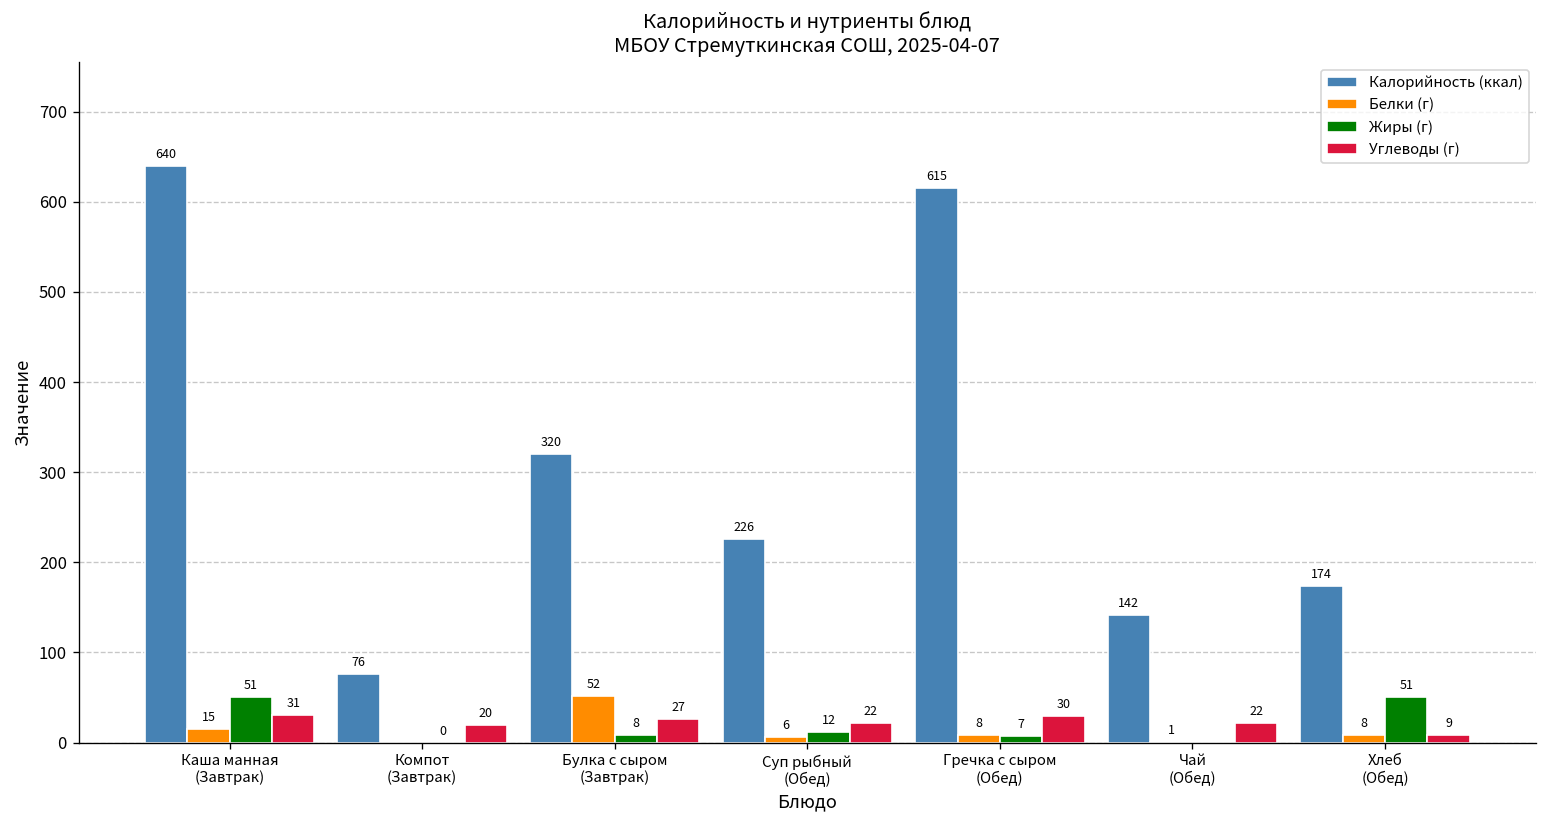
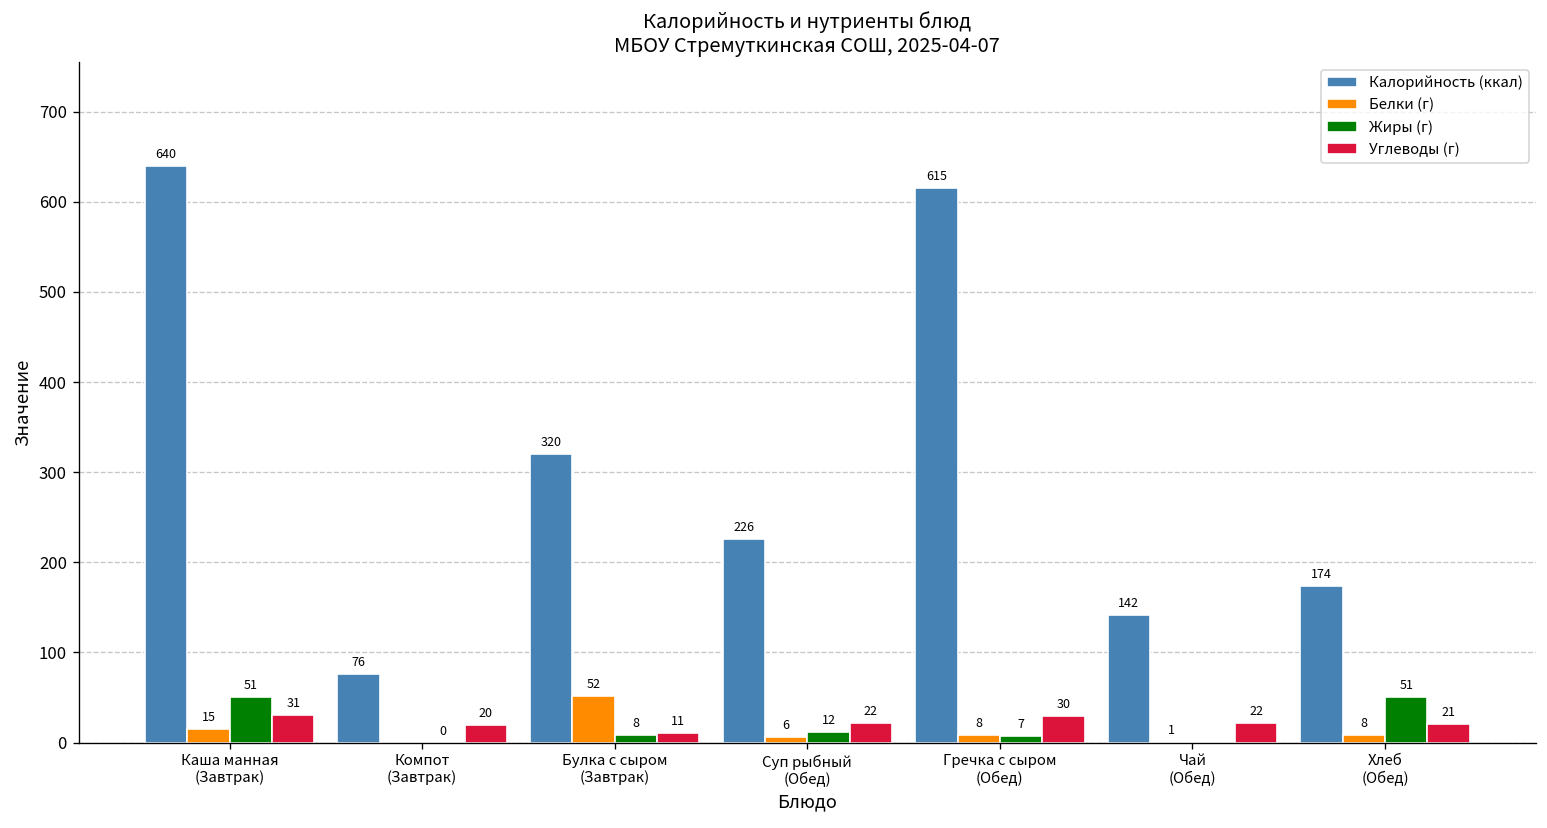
Углеводы (г), Булка с сыром (Завтрак): 27 -> 11
Углеводы (г), Хлеб (Обед): 9 -> 21
